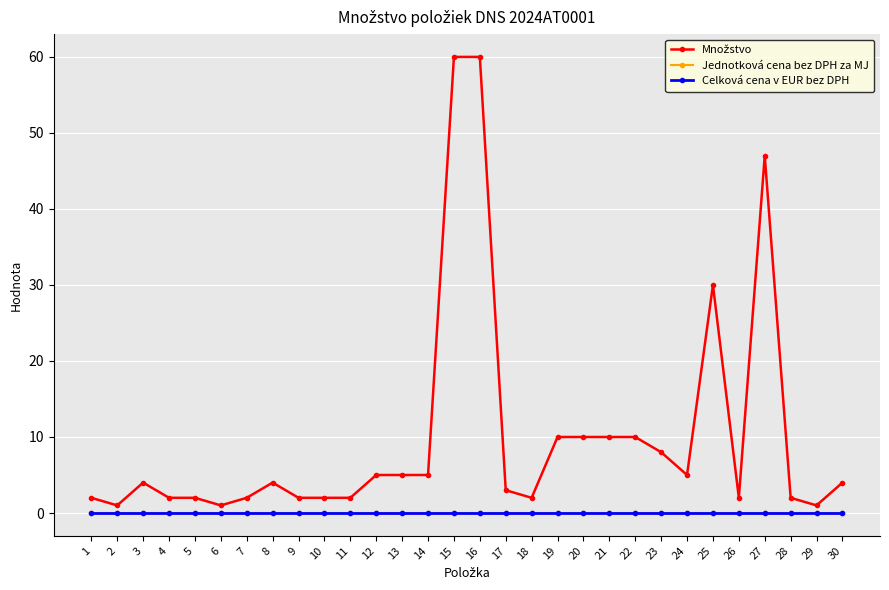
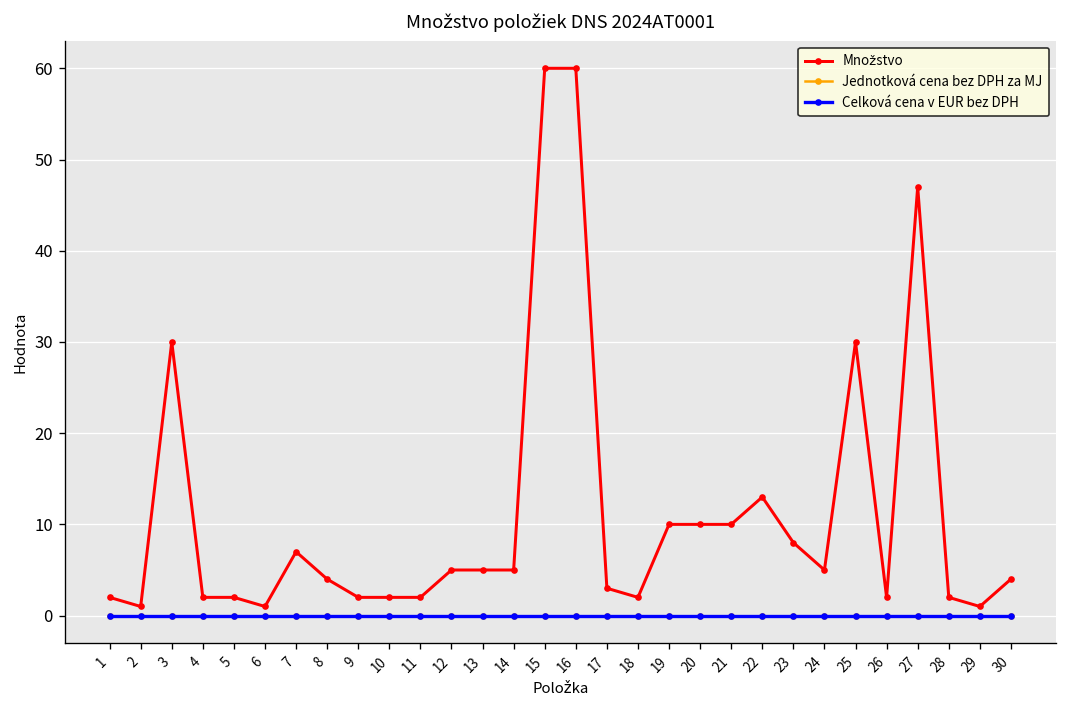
Množstvo, 3: 4 -> 30
Množstvo, 7: 2 -> 7
Množstvo, 22: 10 -> 13
